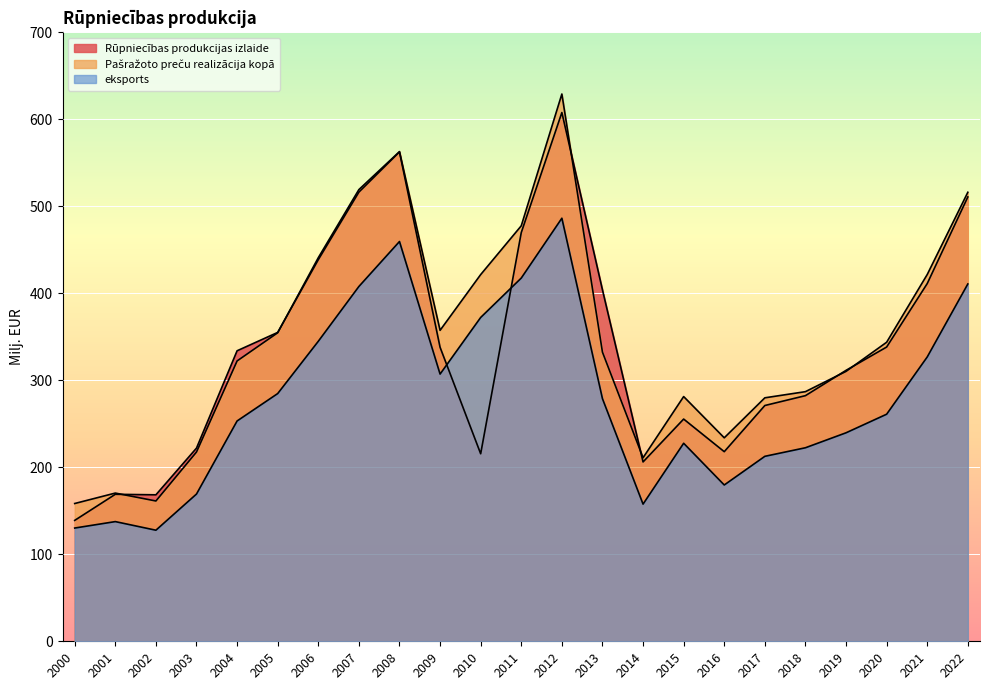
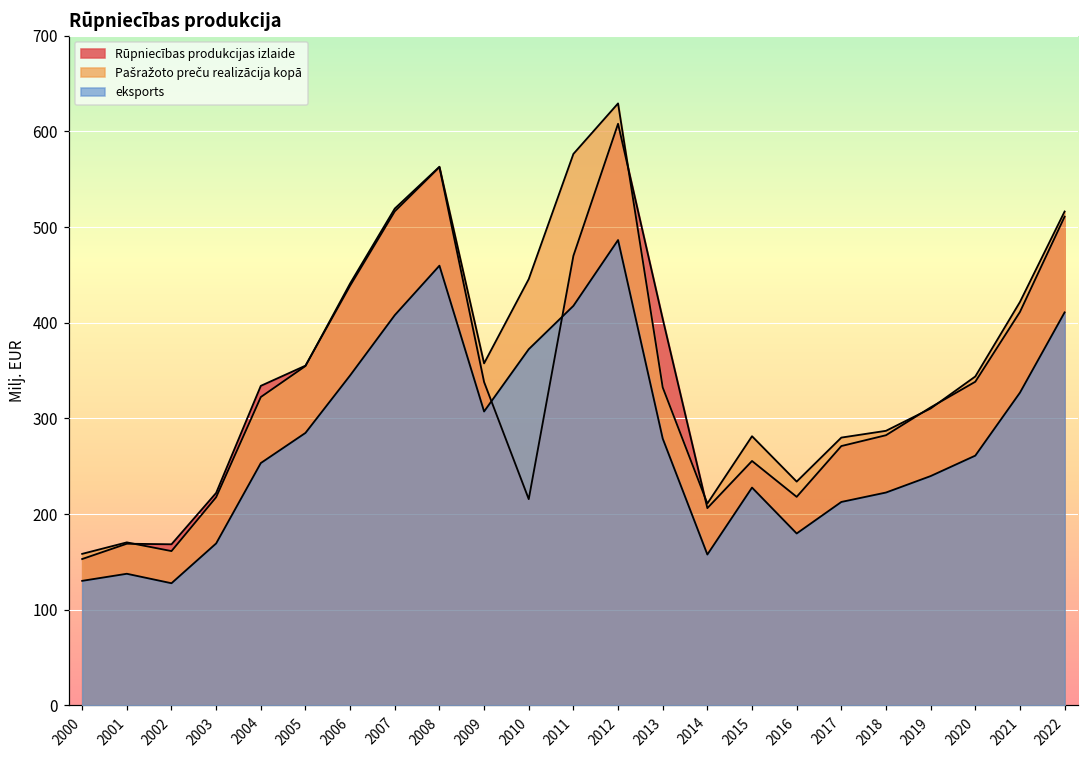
Rūpniecības produkcijas izlaide, 2000: 140 -> 150
Pašražoto preču realizācija kopā, 2010: 420 -> 450
Pašražoto preču realizācija kopā, 2011: 480 -> 580
